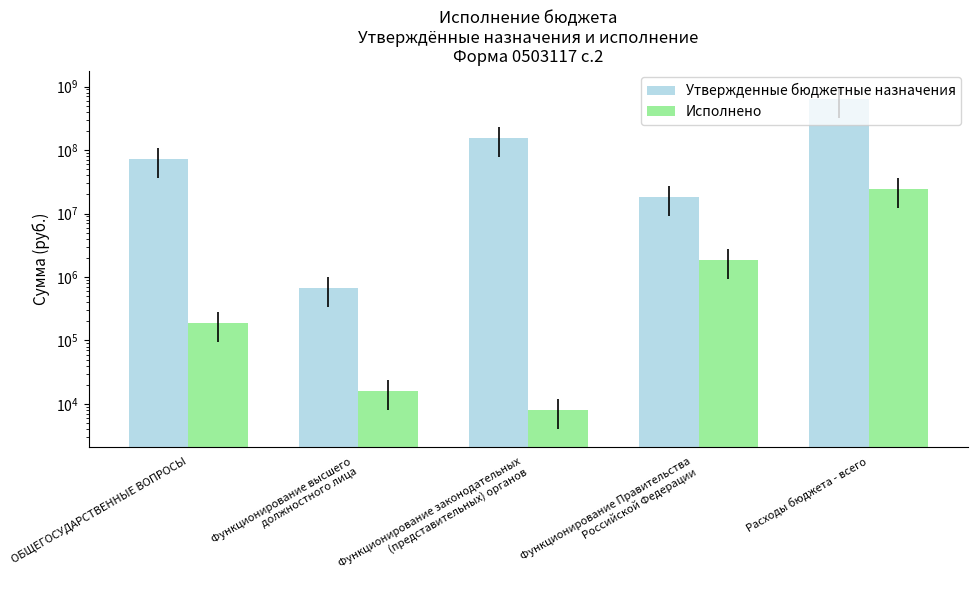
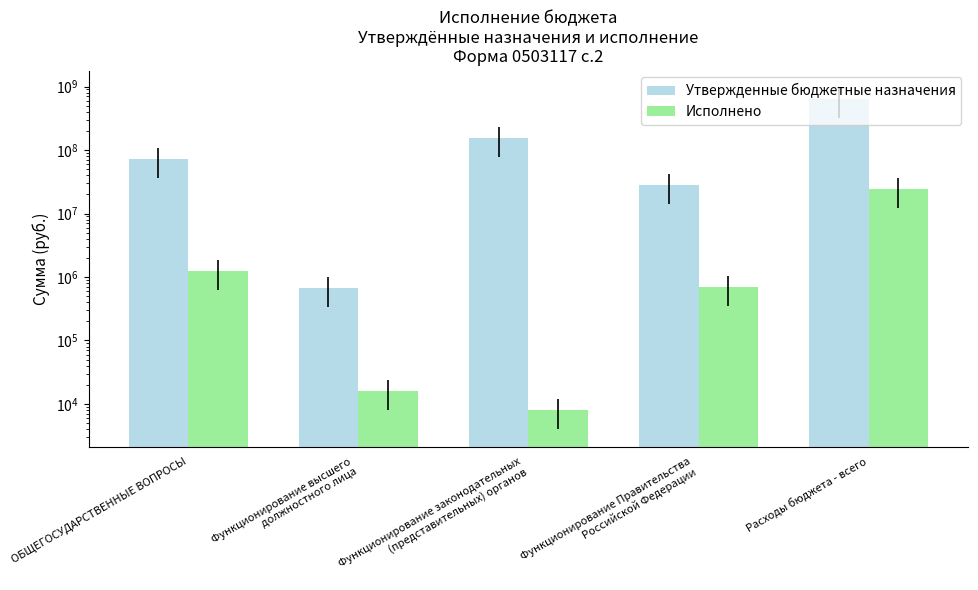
Исполнено, ОБЩЕГОСУДАРСТВЕННЫЕ ВОПРОСЫ: 190000 -> 1200000
Утвержденные бюджетные назначения, Функционирование Правительства Российской Федерации: 18000000 -> 30000000
Исполнено, Функционирование Правительства Российской Федерации: 1900000 -> 700000
